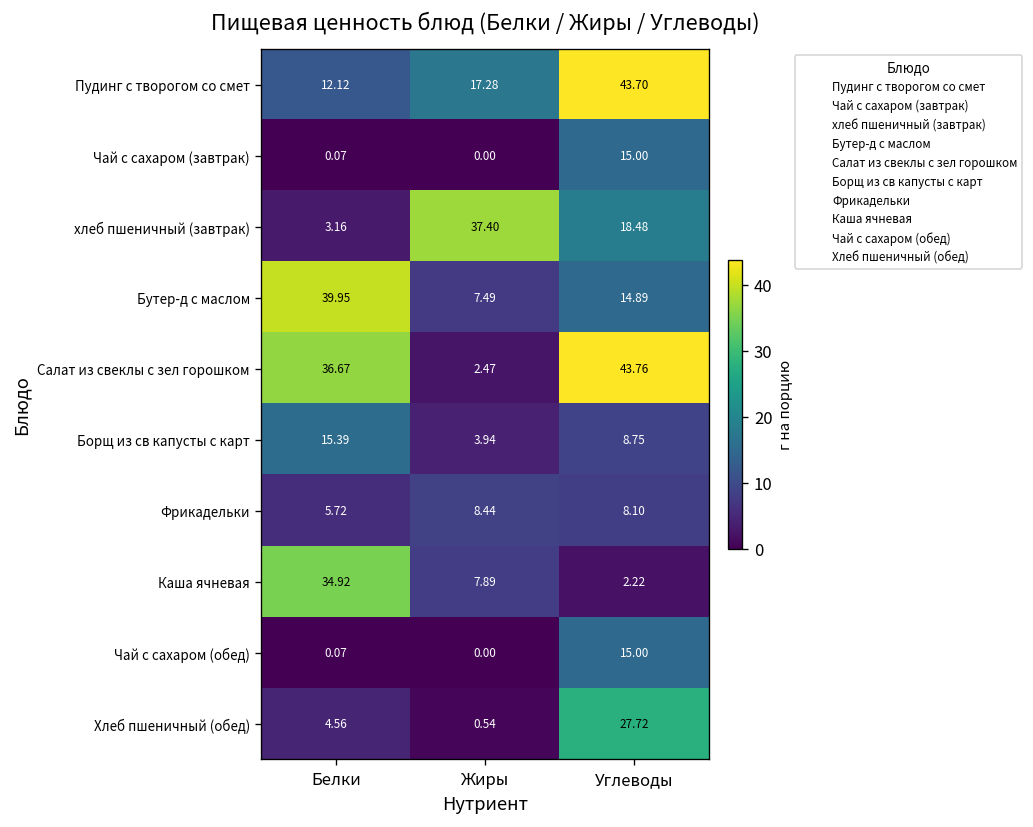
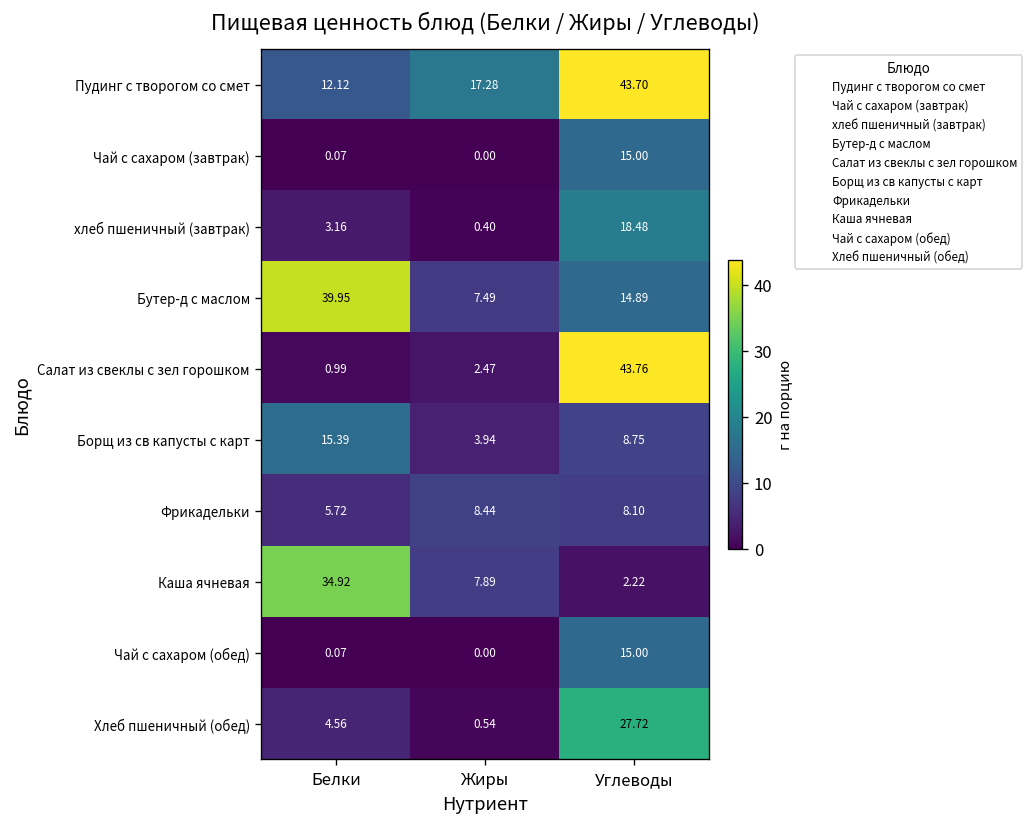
хлеб пшеничный (завтрак), Жиры: 37.40 -> 0.40
Салат из свеклы с зел горошком, Белки: 36.67 -> 0.99
